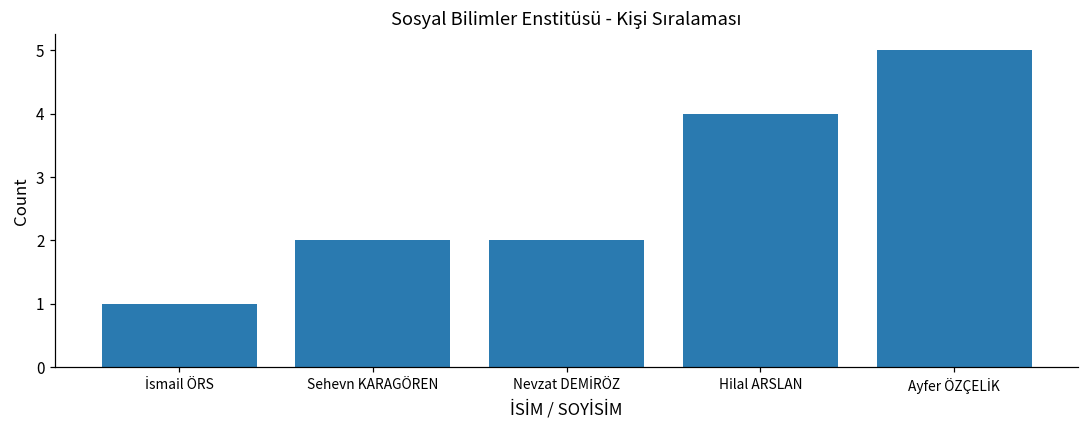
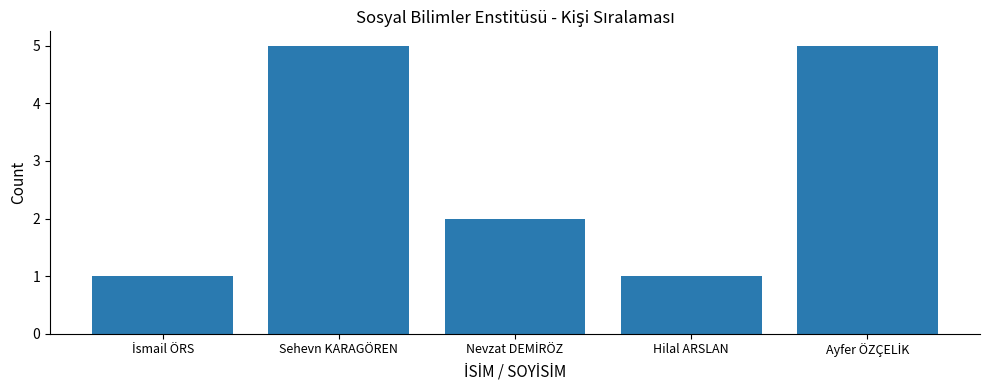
Sehevn KARAGÖREN: 2 -> 5
Hilal ARSLAN: 4 -> 1
